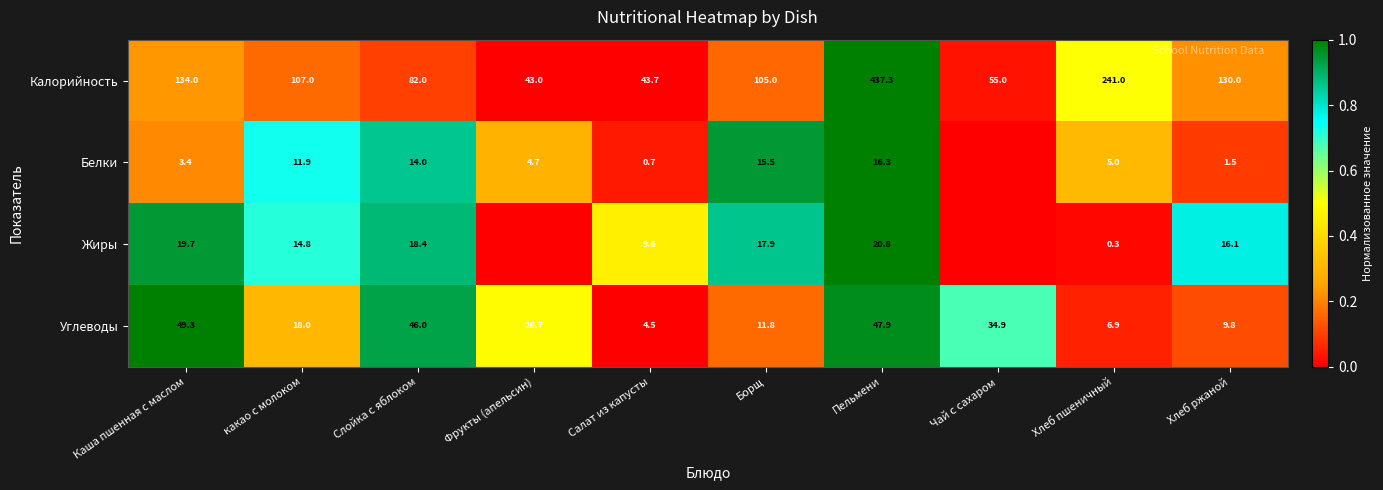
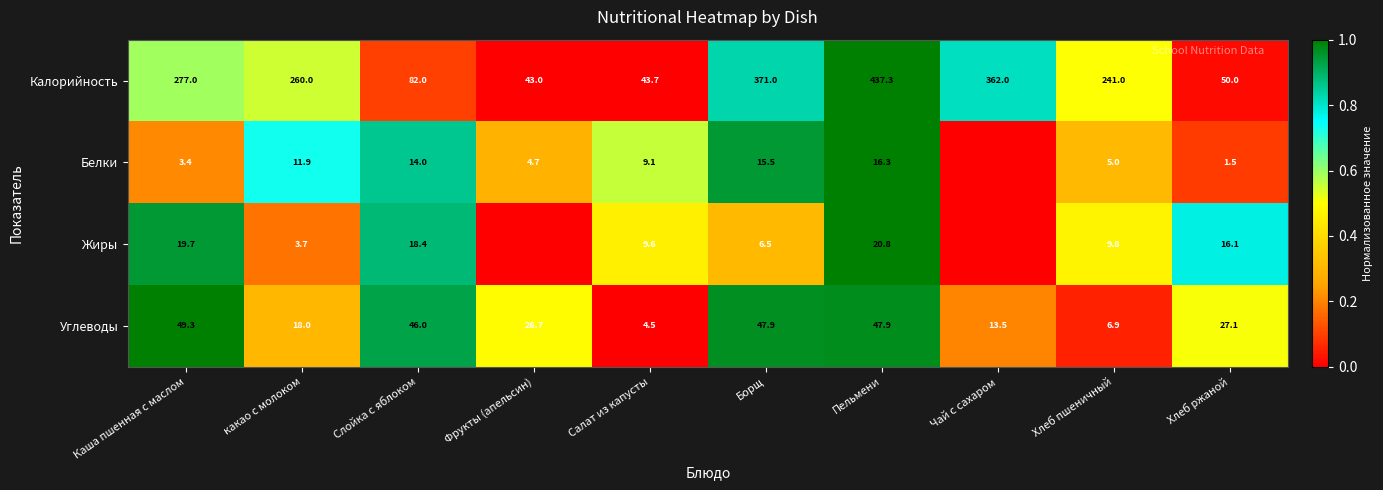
Калорийность, Каша пшенная с маслом: 134.0 -> 277.0
Калорийность, какао с молоком: 107.0 -> 260.0
Калорийность, Борщ: 105.0 -> 371.0
Калорийность, Чай с сахаром: 55.0 -> 362.0
Калорийность, Хлеб ржаной: 130.0 -> 50.0
Белки, Салат из капусты: 0.7 -> 9.1
Жиры, какао с молоком: 14.8 -> 3.7
Жиры, Борщ: 17.9 -> 6.5
Жиры, Хлеб пшеничный: 0.3 -> 9.8
Углеводы, Борщ: 11.8 -> 47.9
Углеводы, Чай с сахаром: 34.9 -> 13.5
Углеводы, Хлеб ржаной: 9.8 -> 27.1
